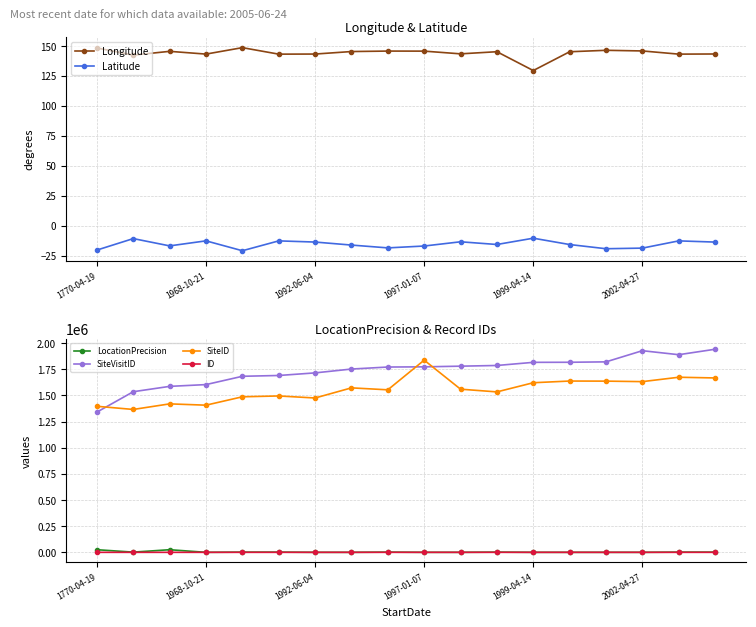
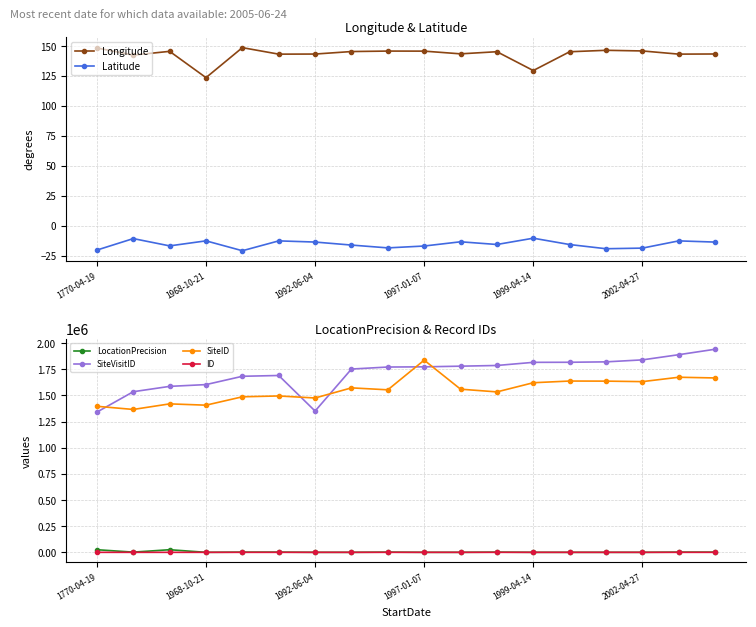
Longitude & Latitude, Longitude, 1968-10-21: 143 -> 124
LocationPrecision & Record IDs, SiteVisitID, 1992-06-04: 1710000 -> 1350000
LocationPrecision & Record IDs, SiteVisitID, 2002-04-27: 1930000 -> 1840000
